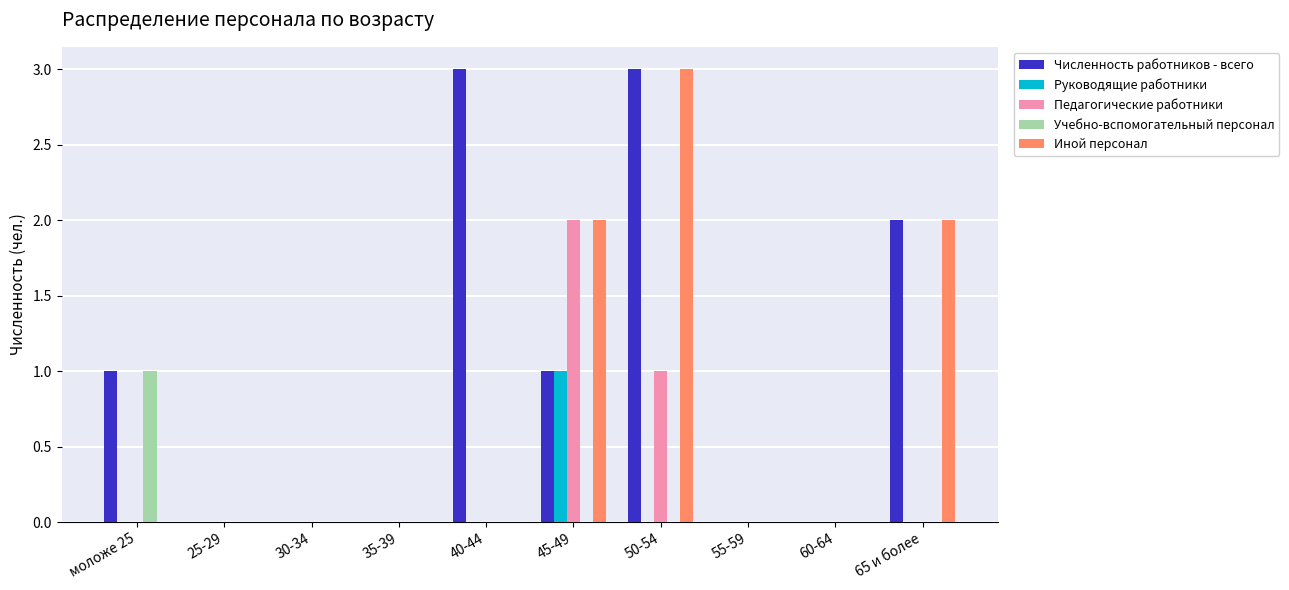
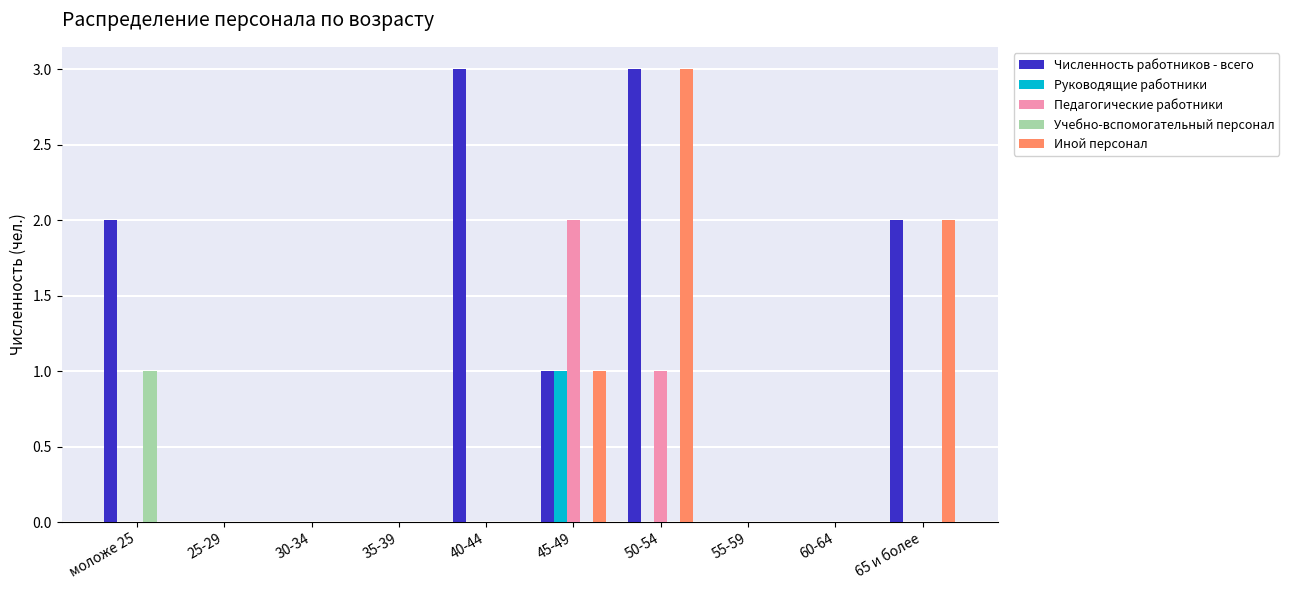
Численность работников - всего, моложе 25: 1 -> 2
Иной персонал, 45-49: 2 -> 1
